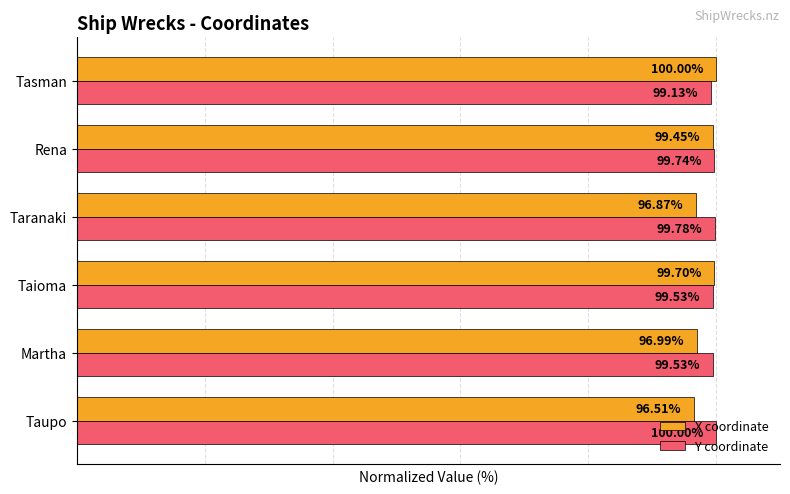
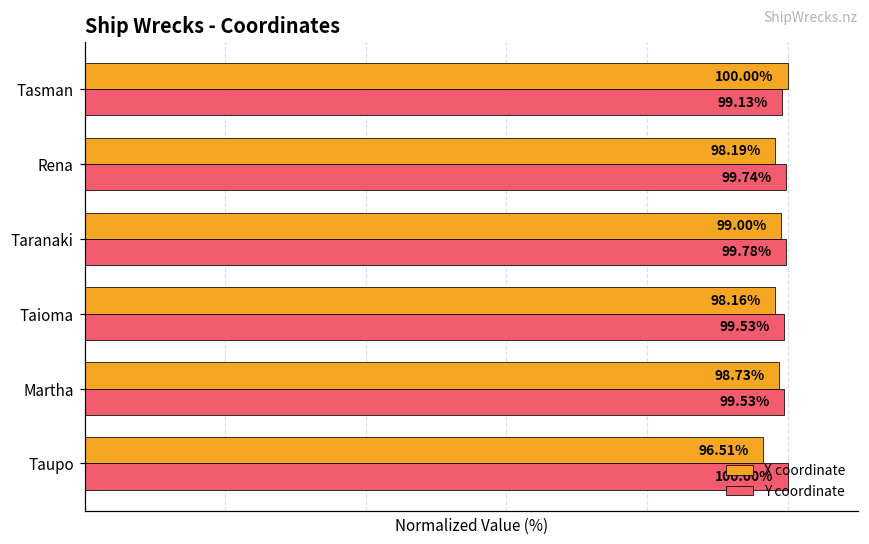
X coordinate, Rena: 99.45% -> 98.19%
X coordinate, Taranaki: 96.87% -> 99.00%
X coordinate, Taioma: 99.70% -> 98.16%
X coordinate, Martha: 96.99% -> 98.73%
